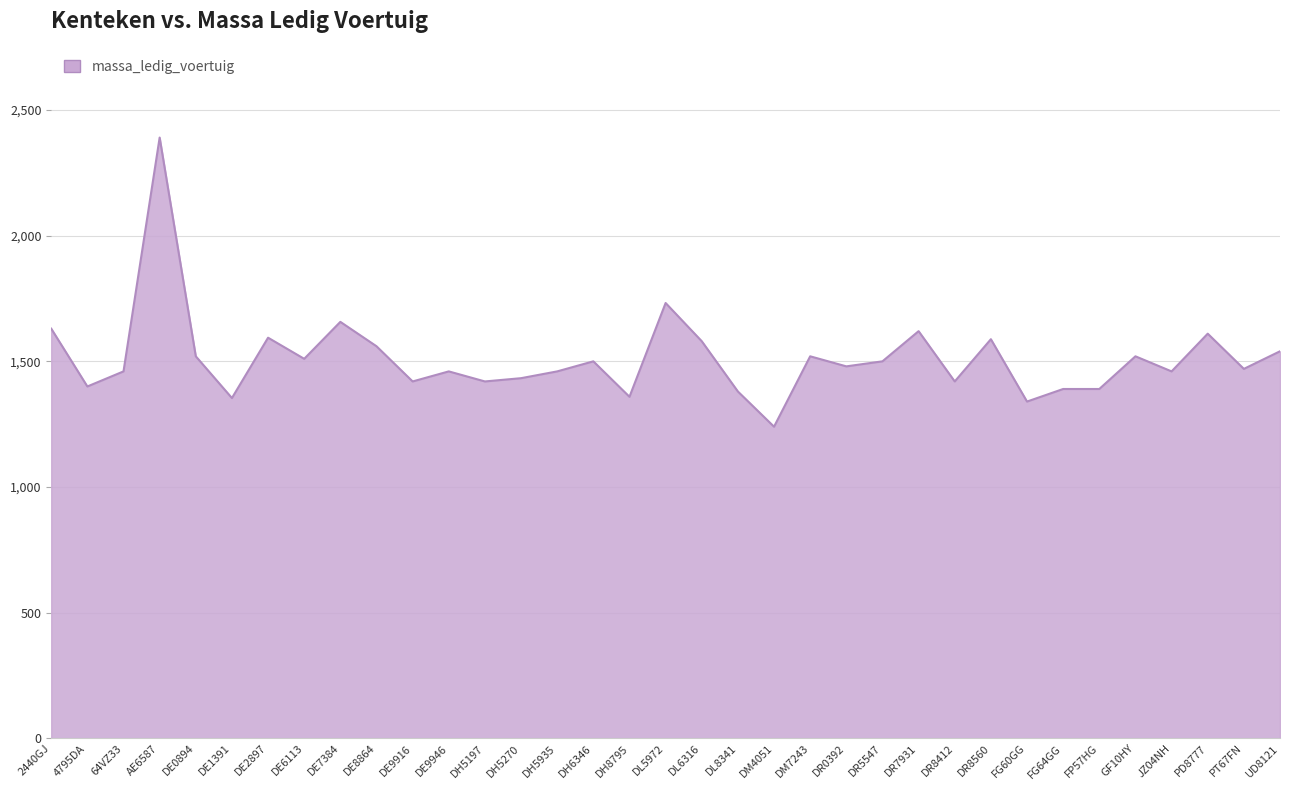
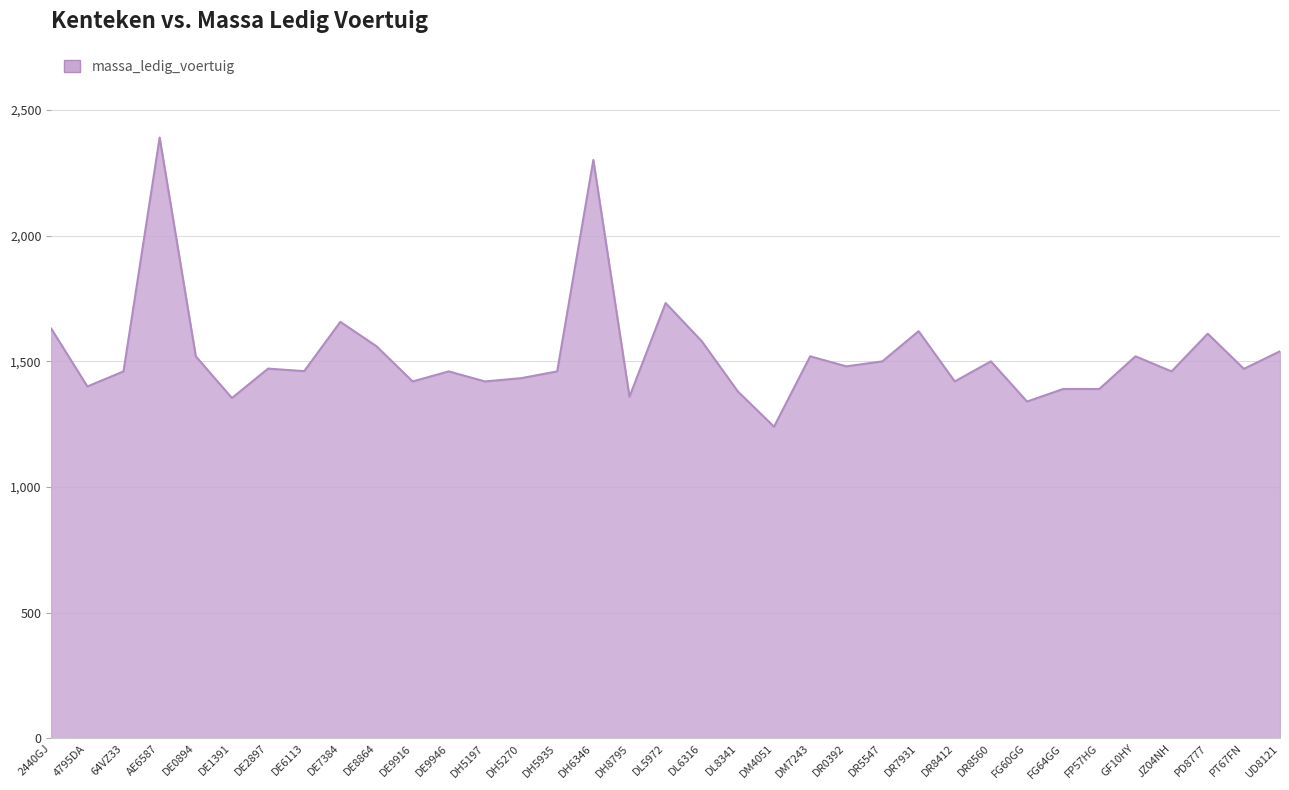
DE2897: 1,590 -> 1,470
DE6113: 1,510 -> 1,460
DH6346: 1,500 -> 2,300
DR8560: 1,590 -> 1,500
